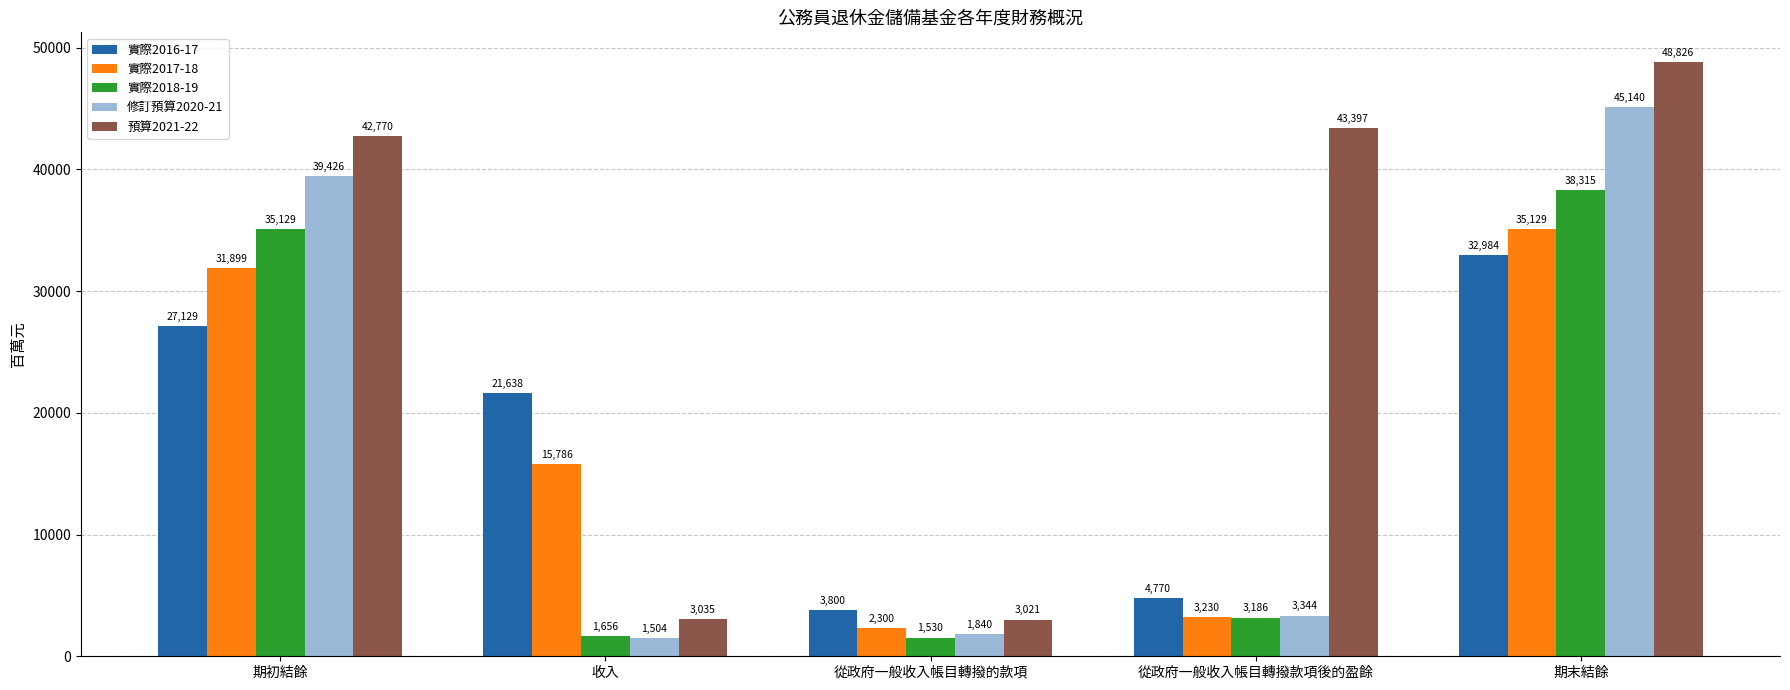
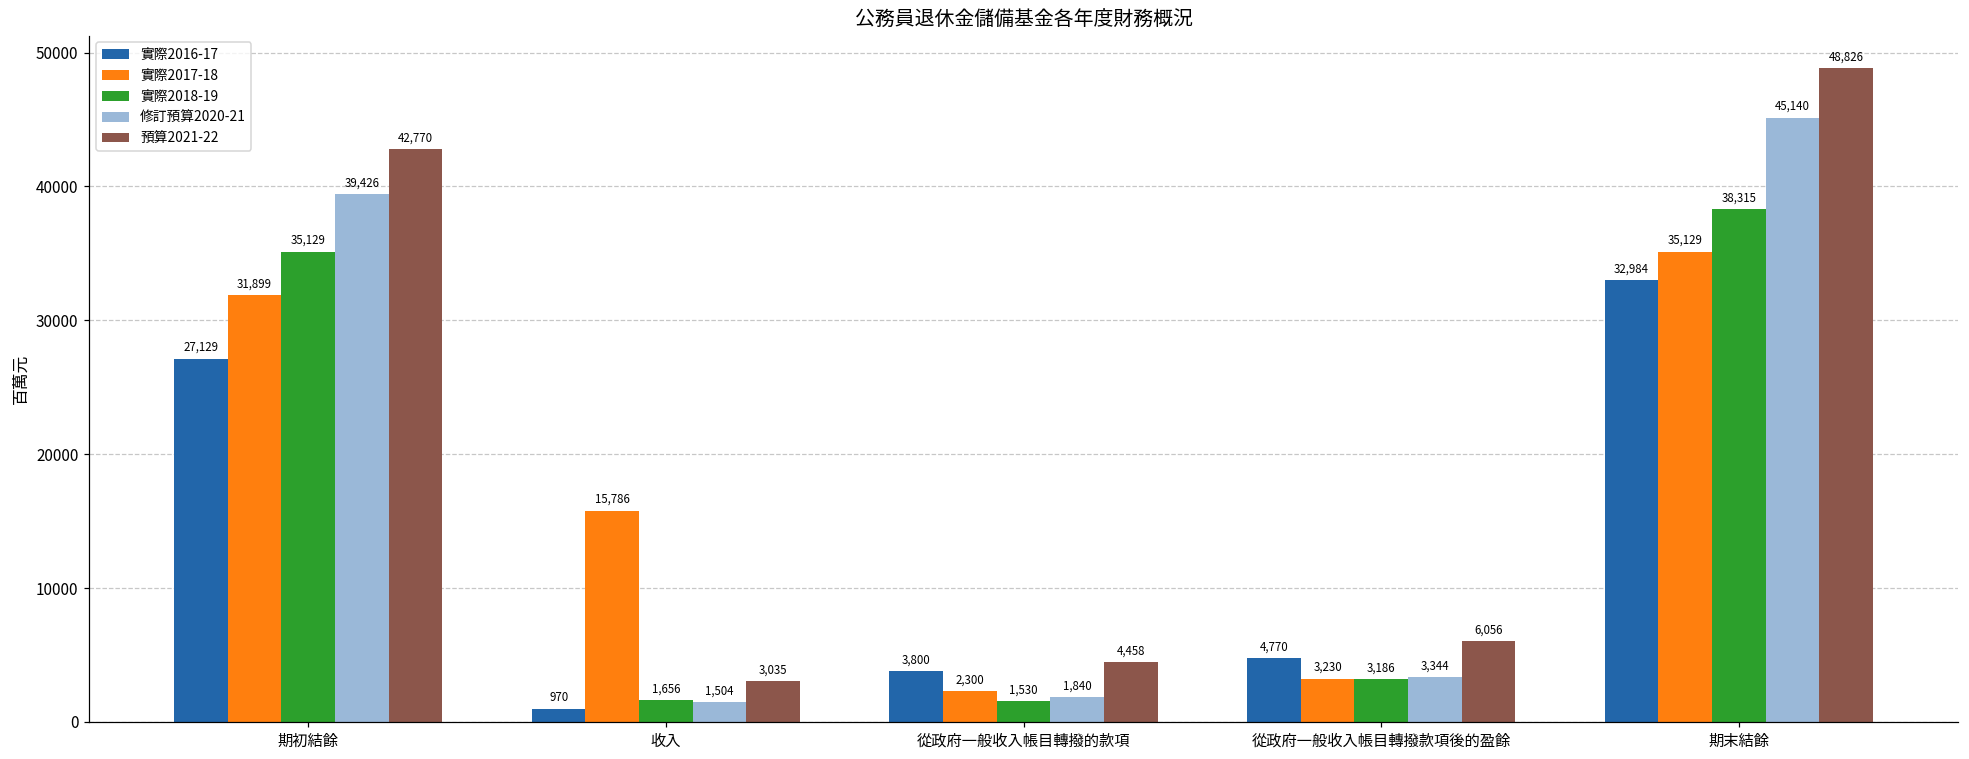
實際2016-17, 收入: 21,638 -> 970
預算2021-22, 從政府一般收入帳目轉撥的款項: 3,021 -> 4,458
預算2021-22, 從政府一般收入帳目轉撥款項後的盈餘: 43,397 -> 6,056
